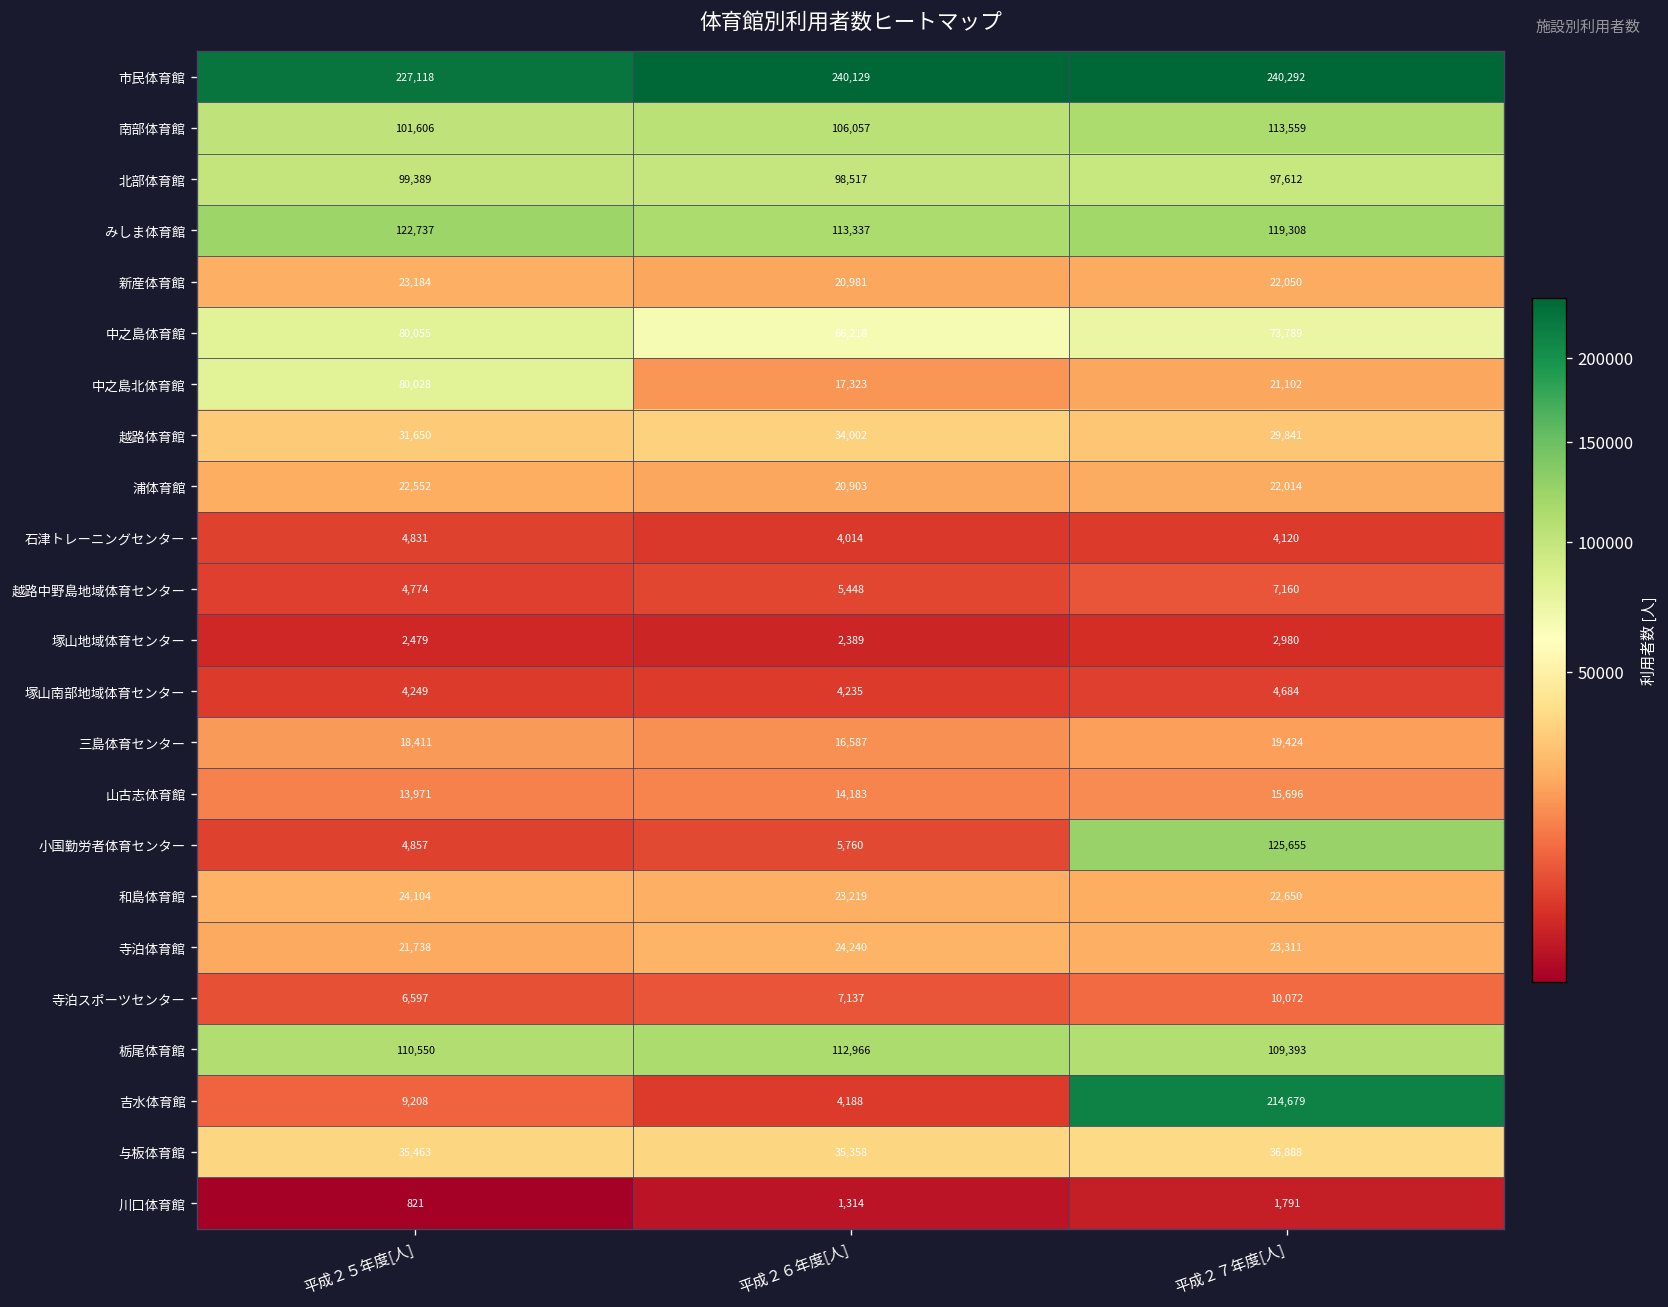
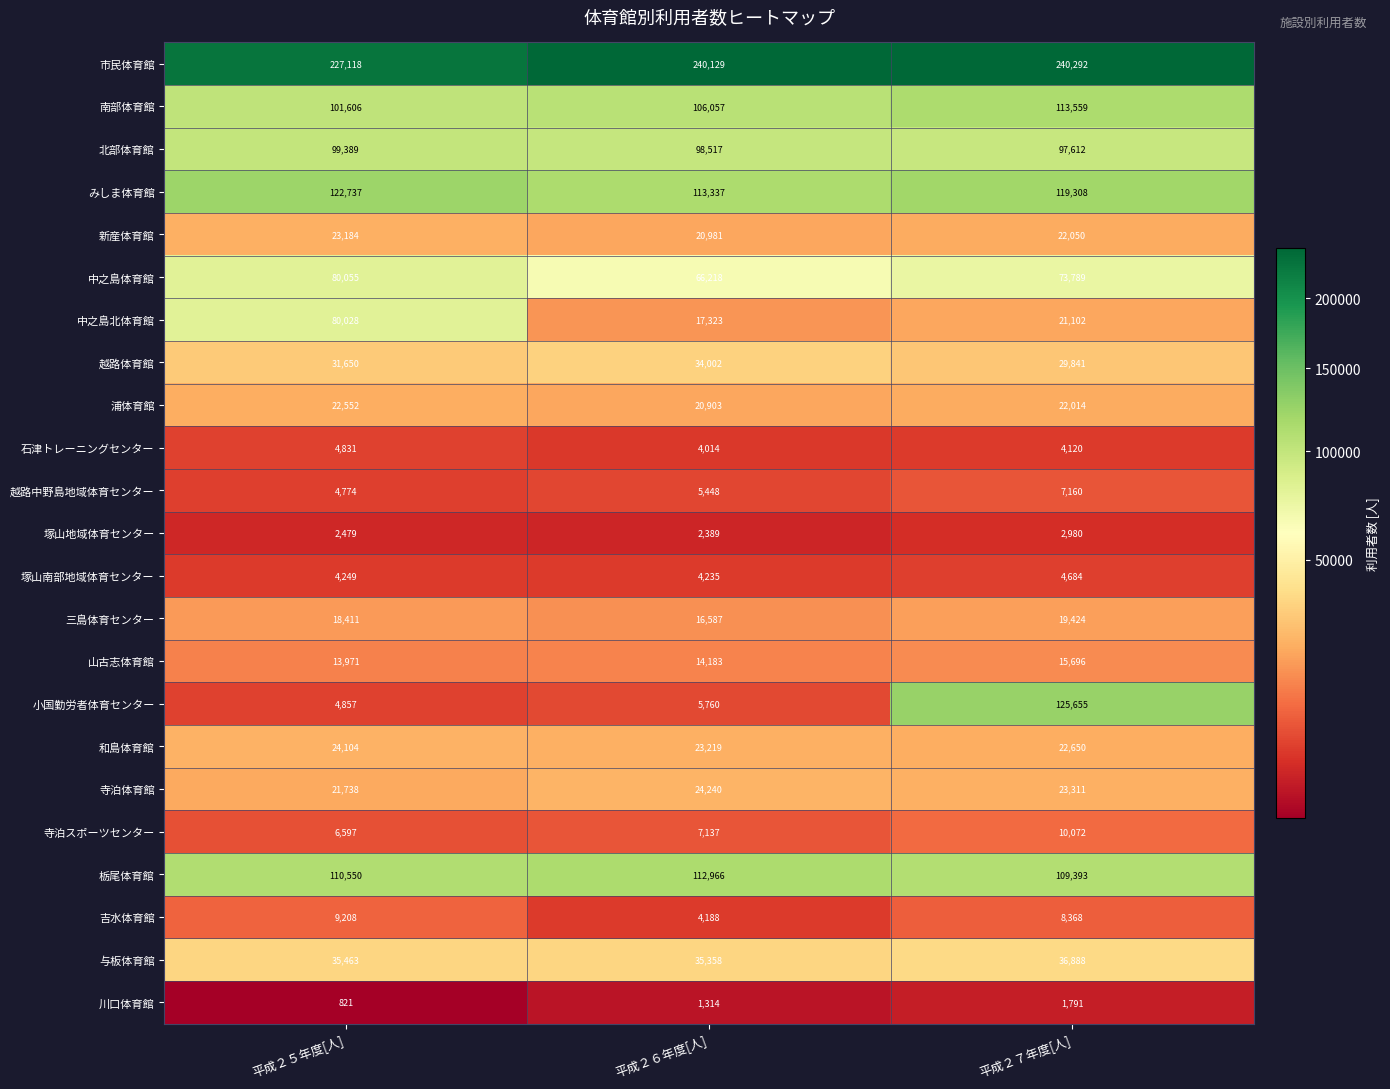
吉水体育館, 平成２７年度[人]: 214,679 -> 8,368
